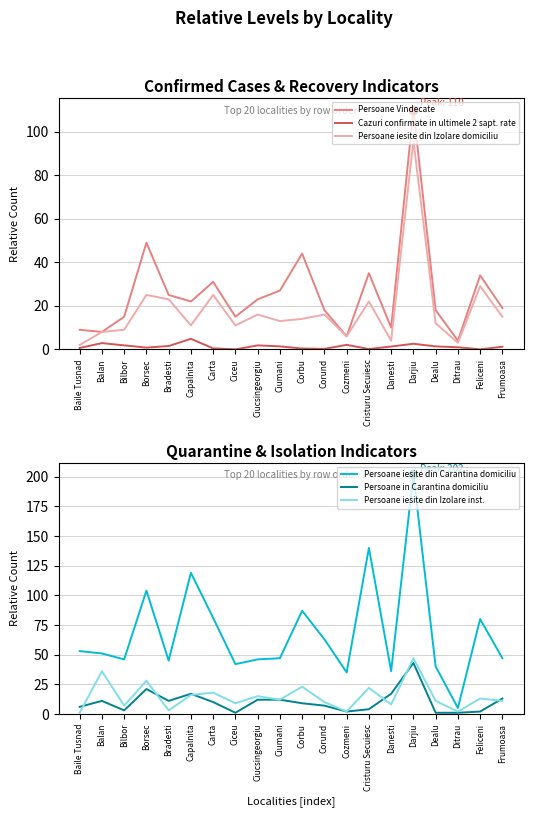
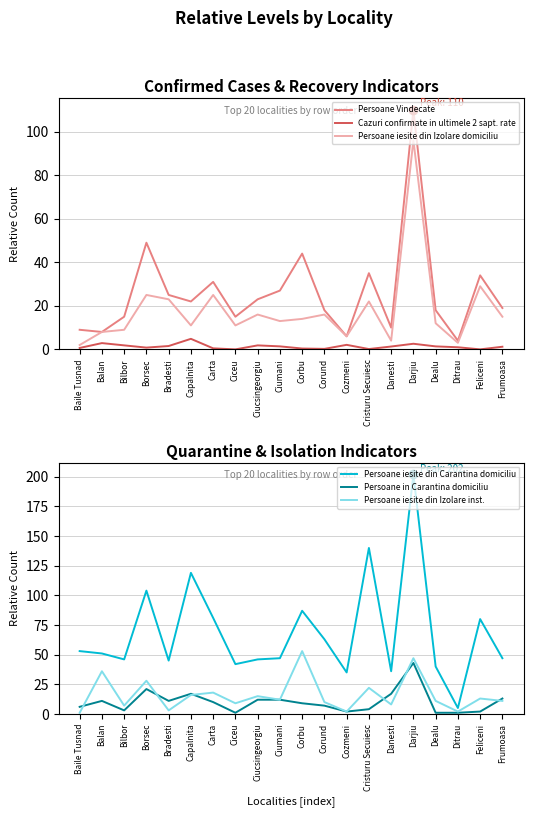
Quarantine & Isolation Indicators, Persoane iesite din Izolare inst., Corbu: 23 -> 53
